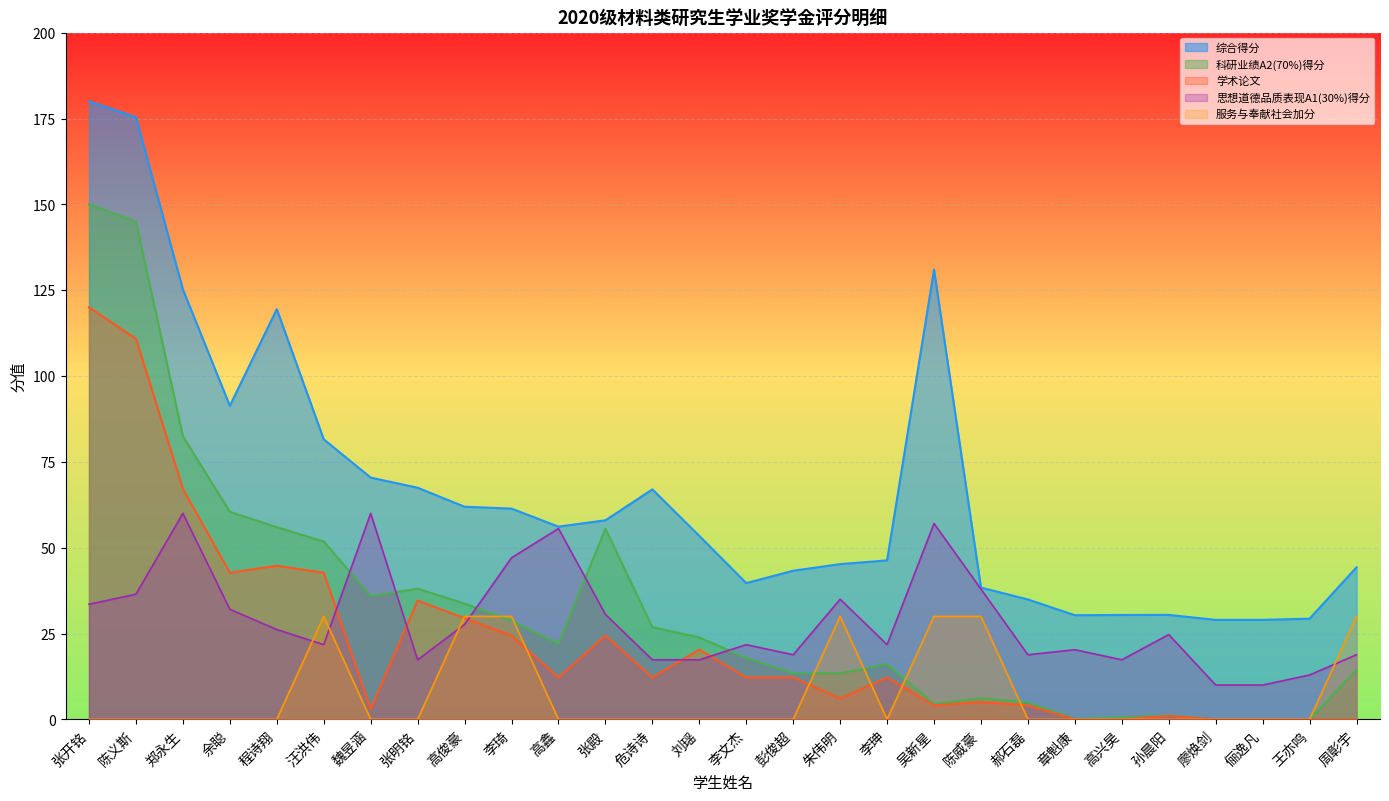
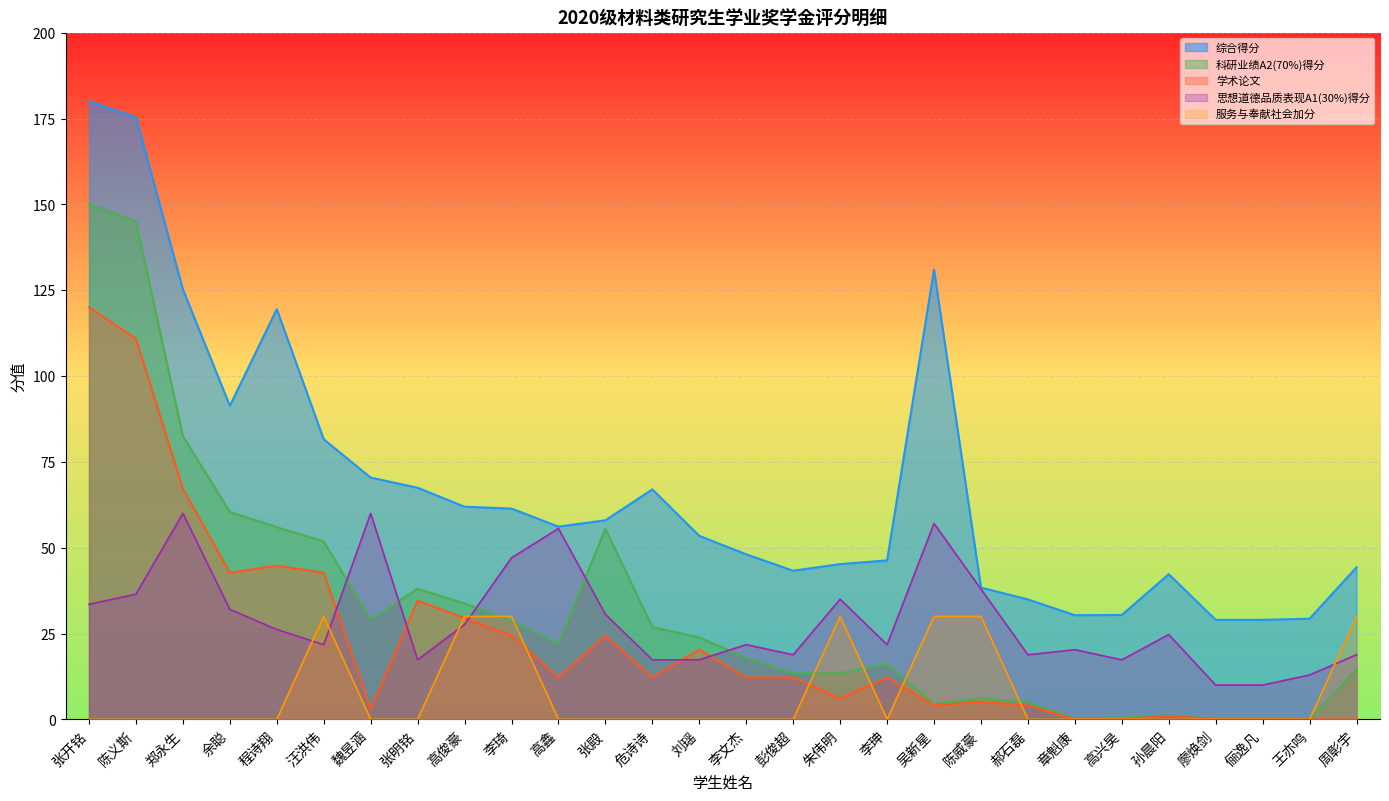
科研业绩A2(70%)得分, 魏昱涵: 36 -> 29
综合得分, 李文杰: 40 -> 48
综合得分, 孙晨阳: 30 -> 42
